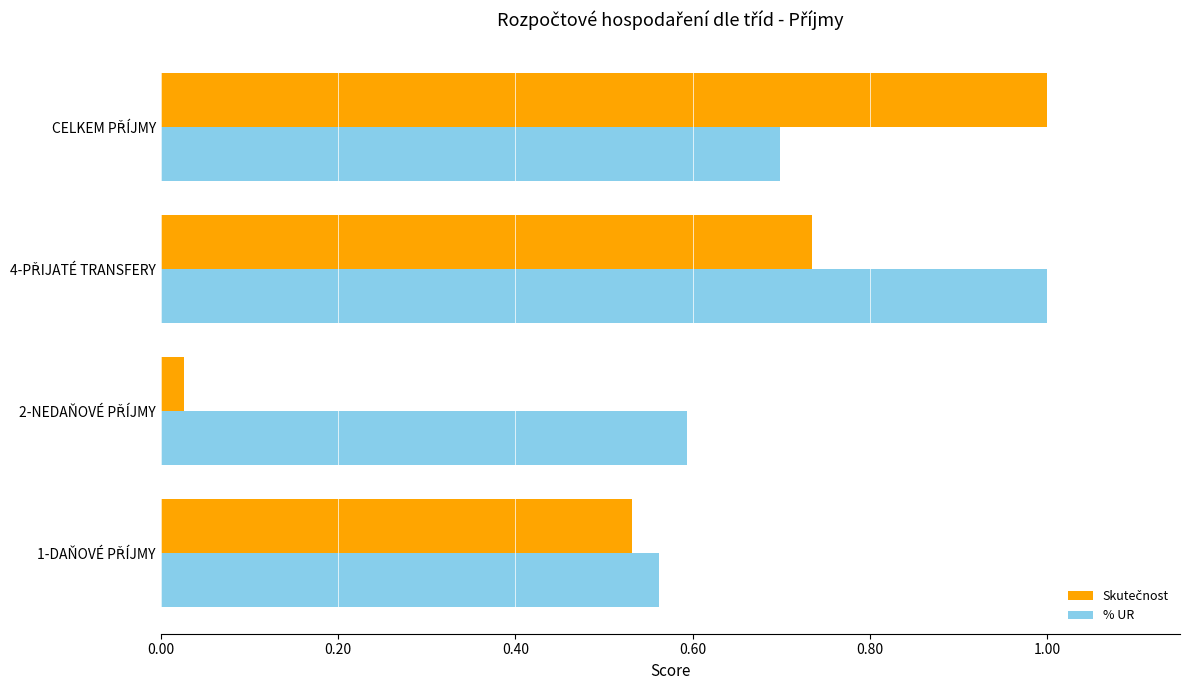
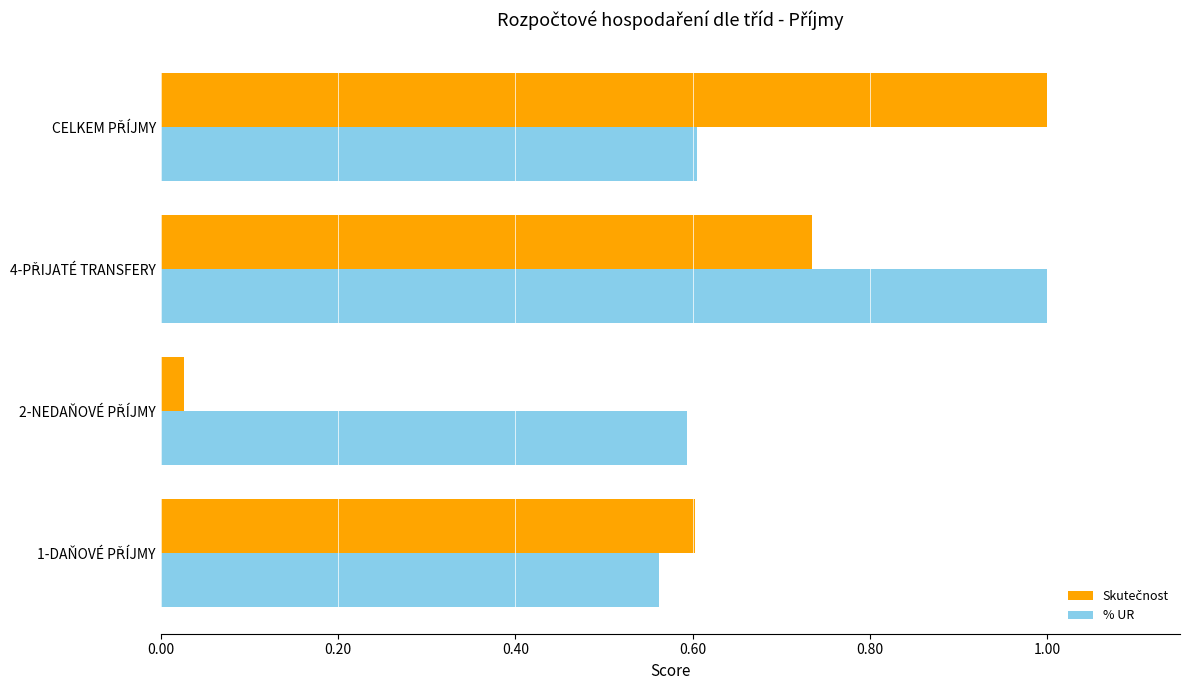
% UR, CELKEM PŘÍJMY: 0.70 -> 0.61
Skutečnost, 1-DAŇOVÉ PŘÍJMY: 0.53 -> 0.60
